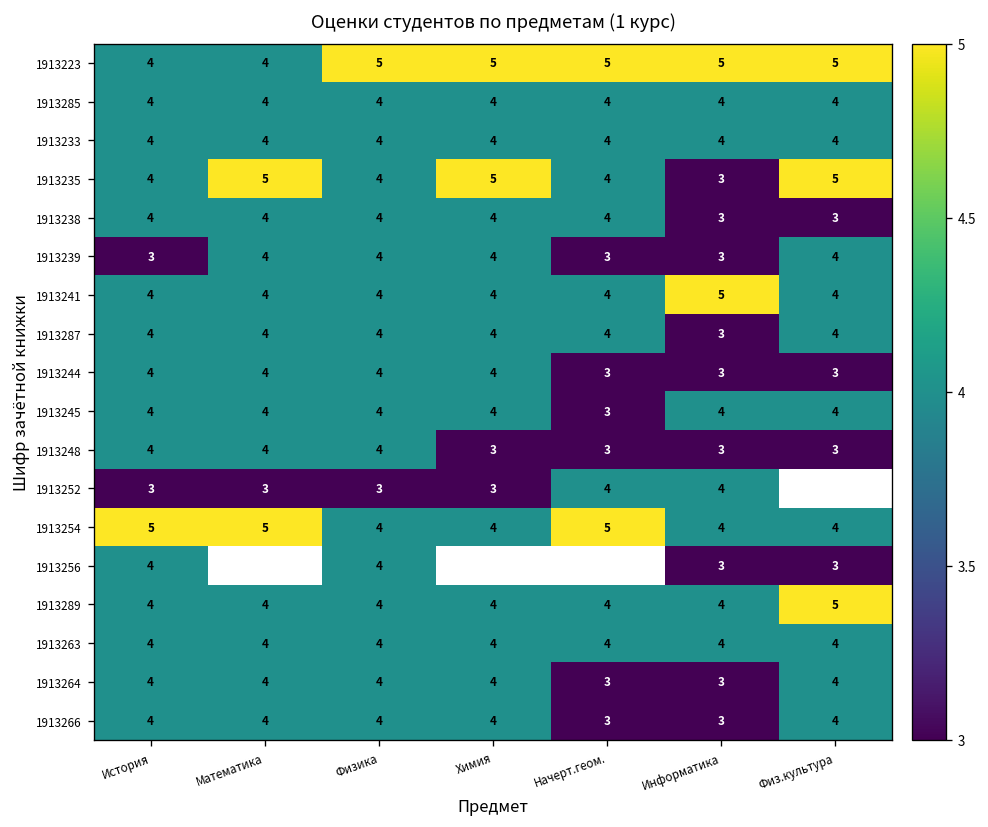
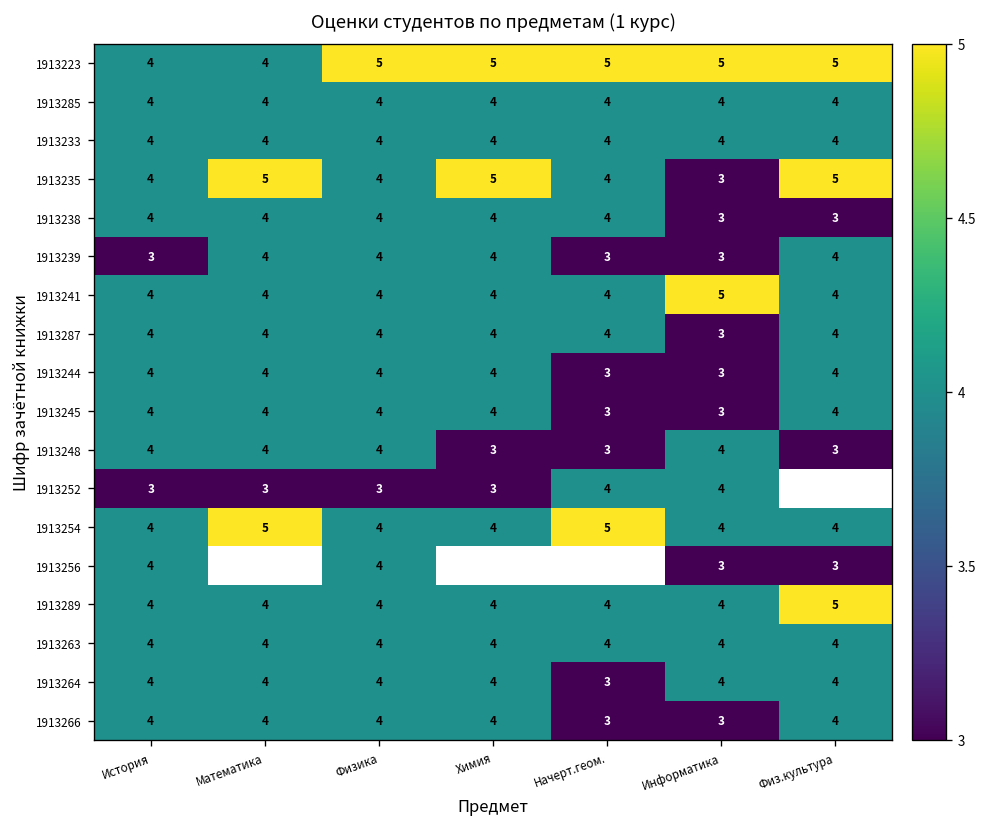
1913244, Физ.культура: 3 -> 4
1913245, Информатика: 4 -> 3
1913248, Информатика: 3 -> 4
1913254, История: 5 -> 4
1913264, Информатика: 3 -> 4
